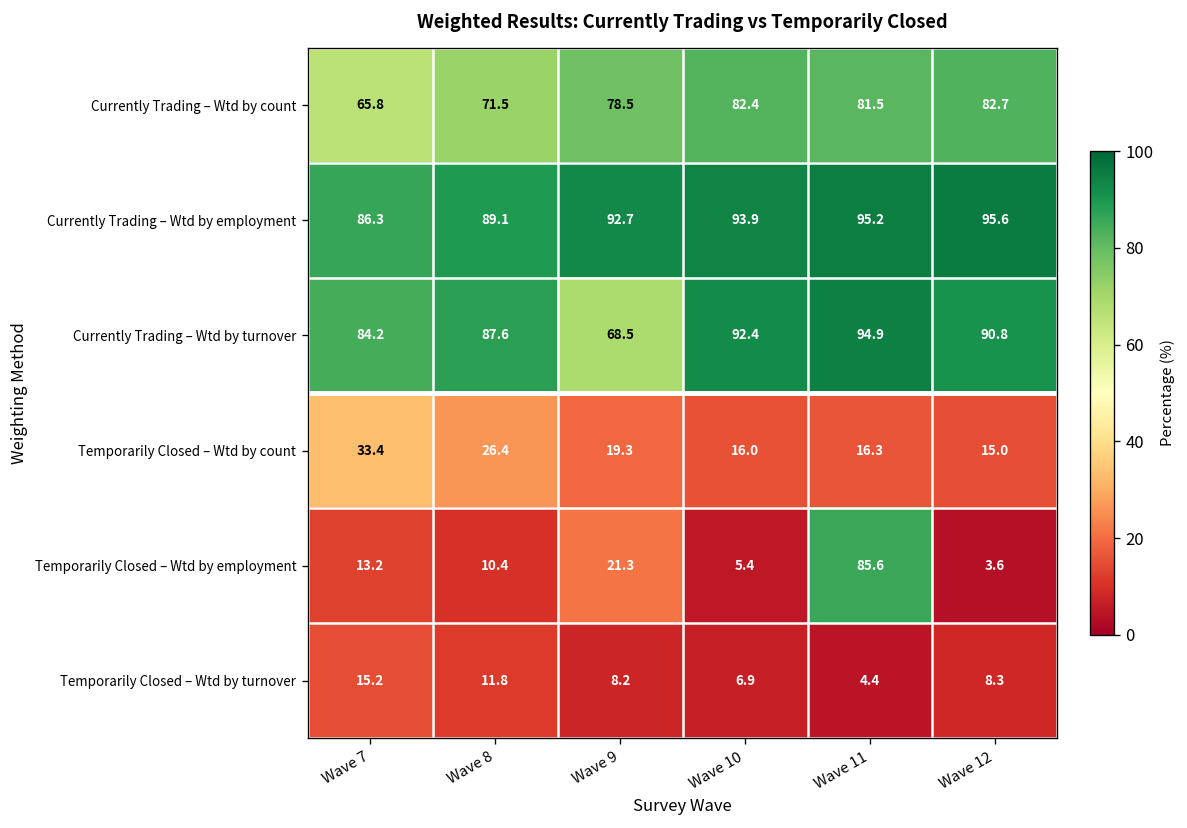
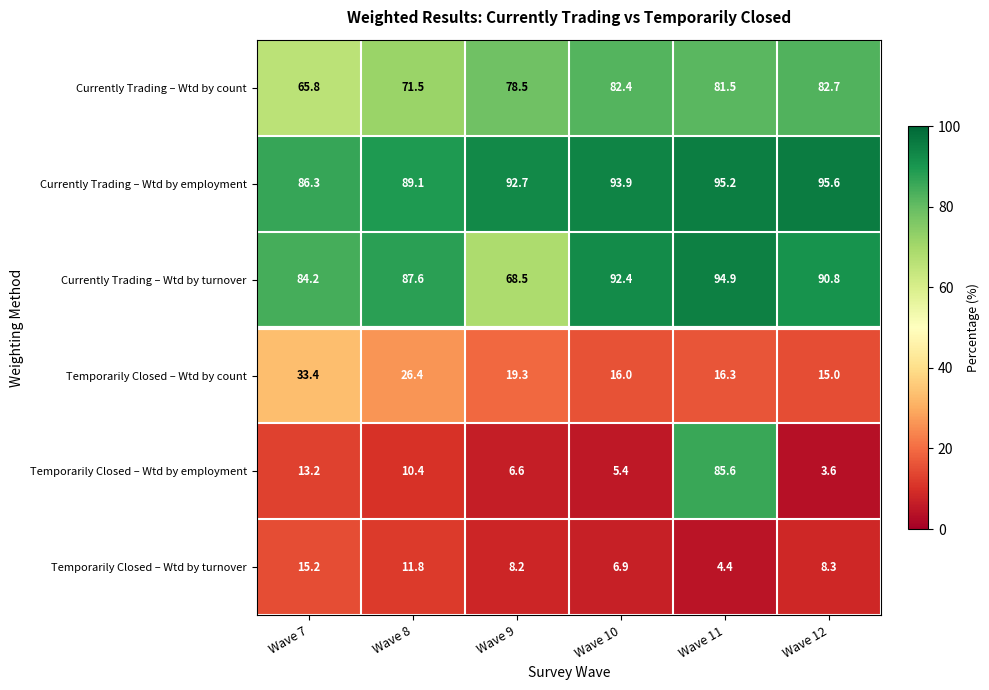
Temporarily Closed – Wtd by employment, Wave 9: 21.3 -> 6.6
